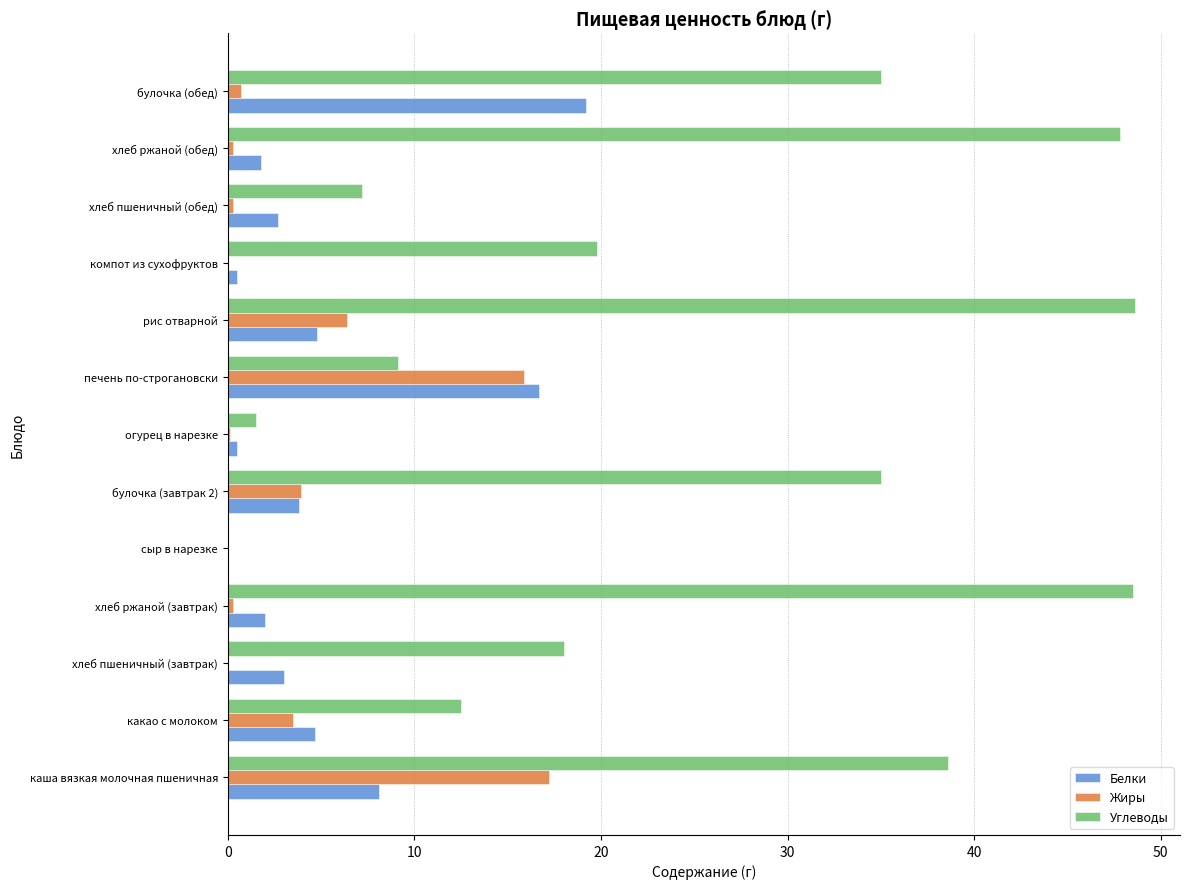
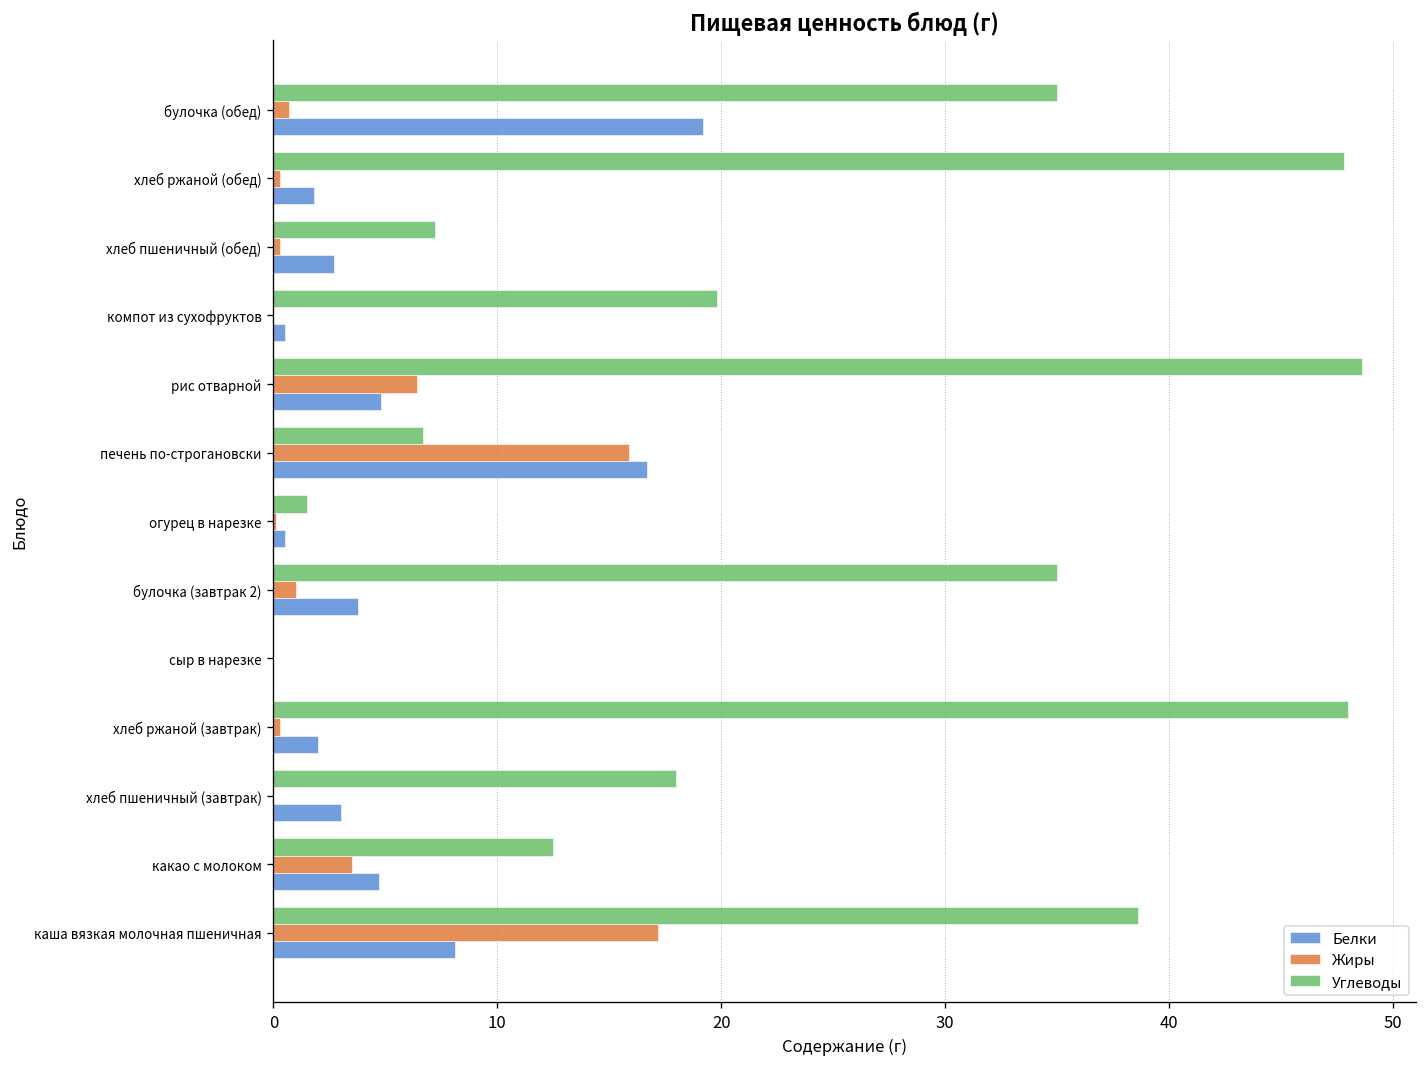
Углеводы, печень по-строгановски: 9.1 -> 6.7
Жиры, булочка (завтрак 2): 3.9 -> 1.0
Углеводы, хлеб ржаной (завтрак): 48.5 -> 48.0
